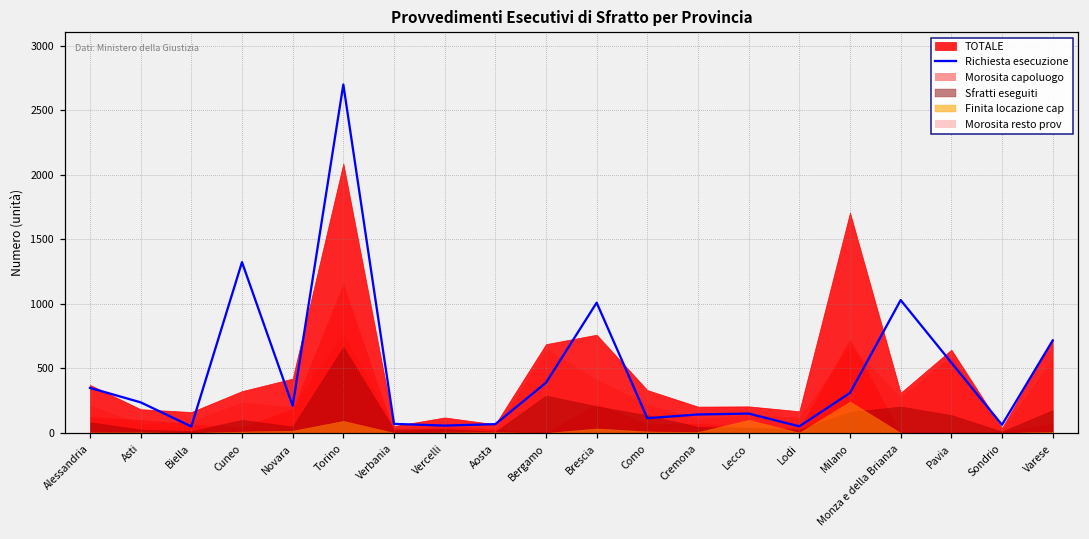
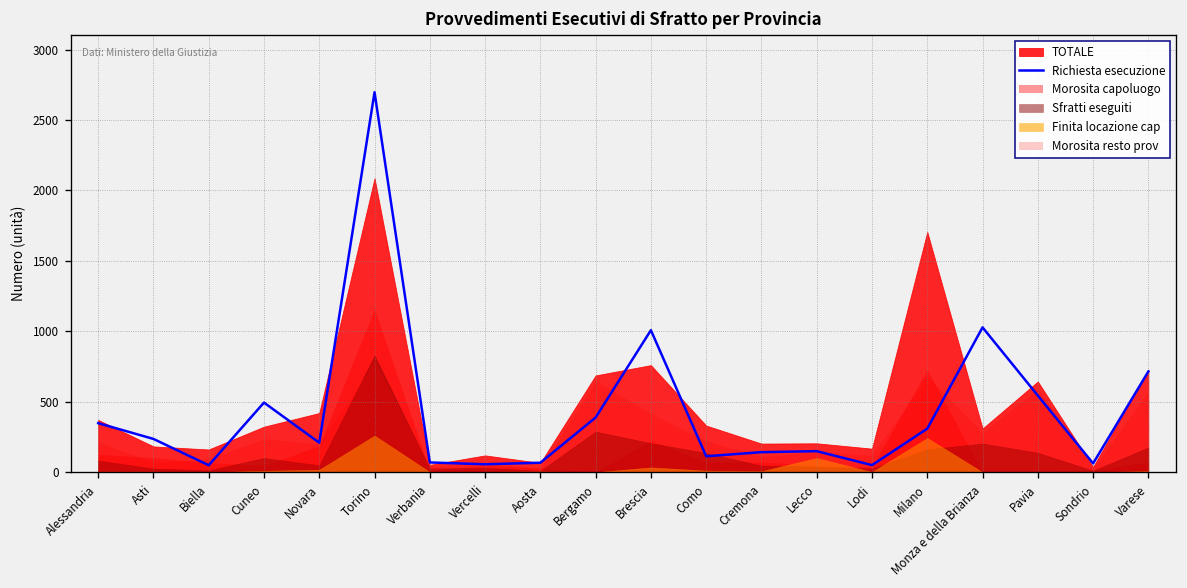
Richiesta esecuzione, Cuneo: 1320 -> 490
Sfratti eseguiti, Torino: 670 -> 830
Finita locazione cap, Torino: 90 -> 260
